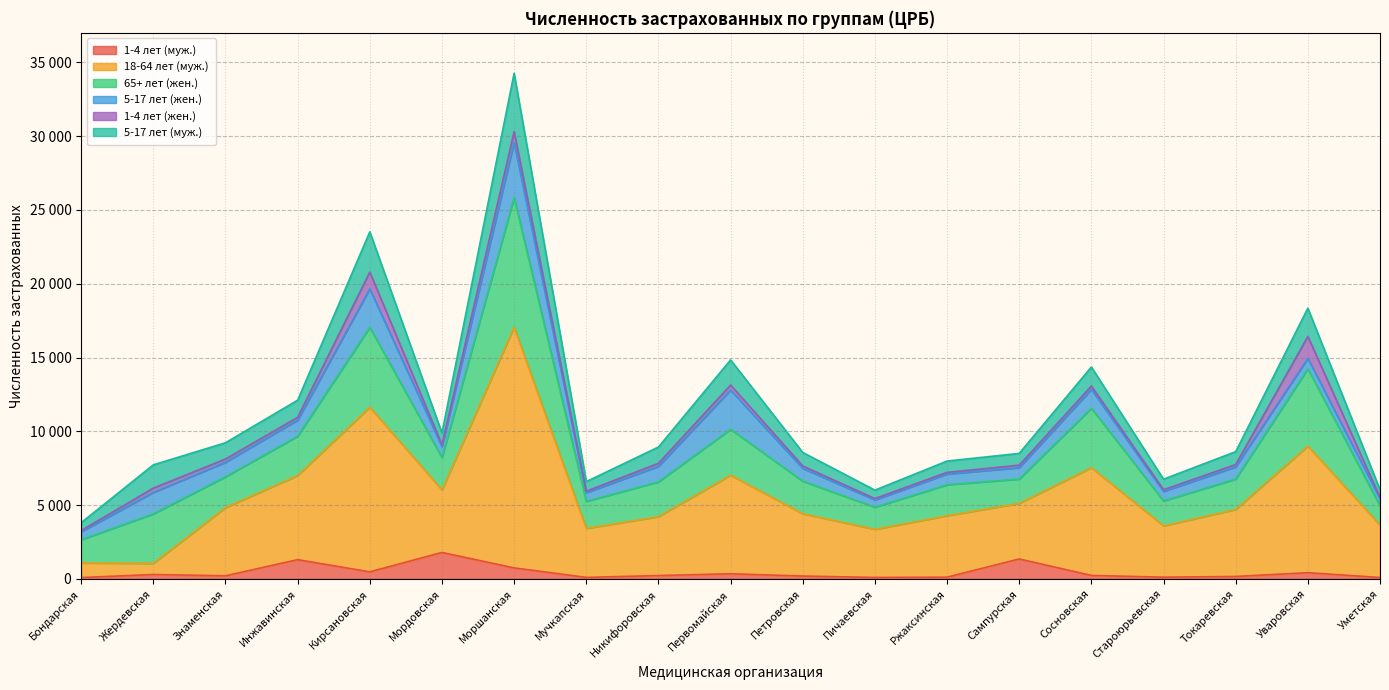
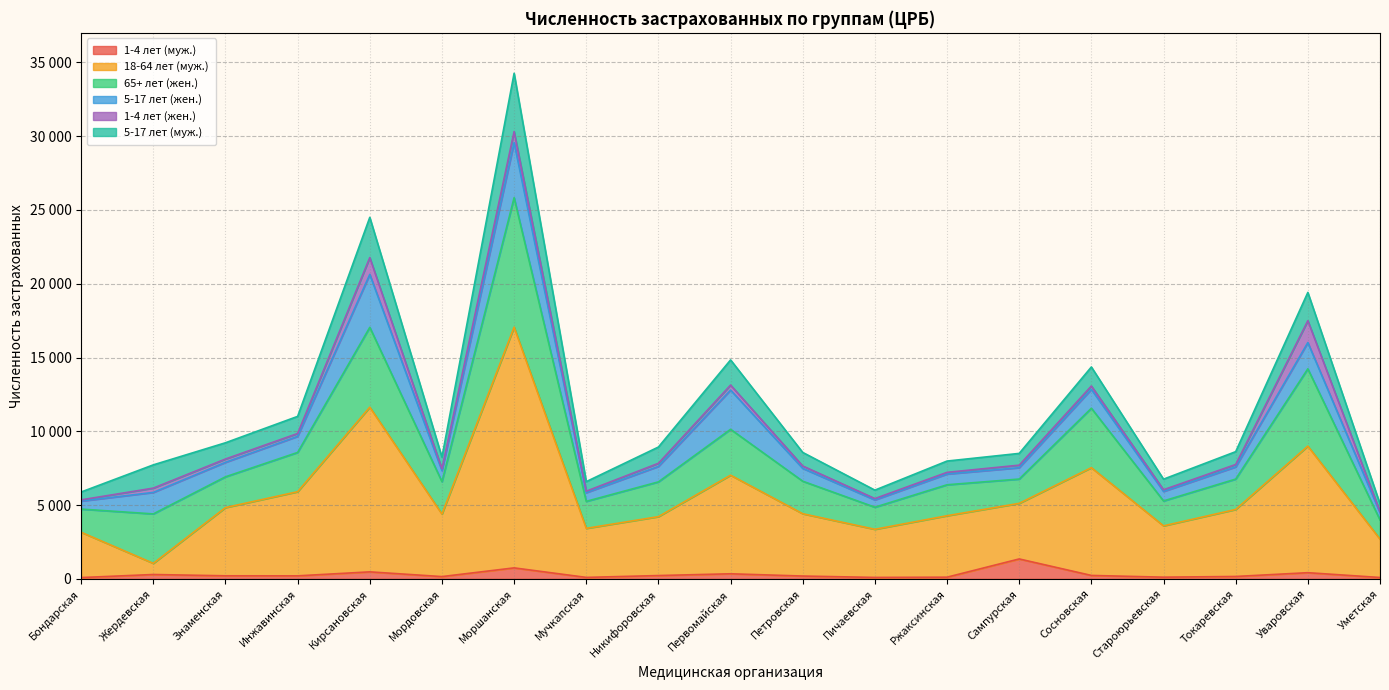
18-64 лет (муж.), Бондарская: 1000 -> 3100
1-4 лет (муж.), Инжавинская: 1300 -> 200
5-17 лет (жен.), Кирсановская: 2600 -> 3600
1-4 лет (муж.), Мордовская: 1800 -> 200
5-17 лет (жен.), Уваровская: 700 -> 1800
18-64 лет (муж.), Уметская: 3600 -> 2600
